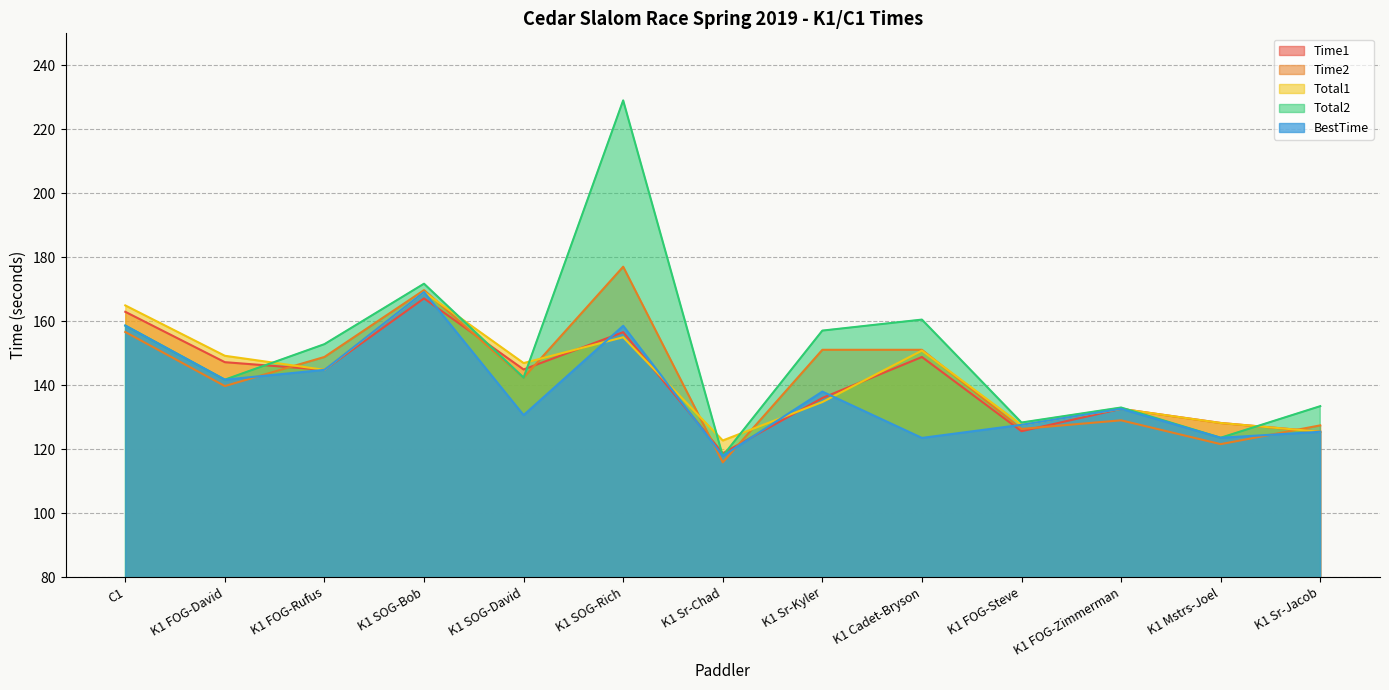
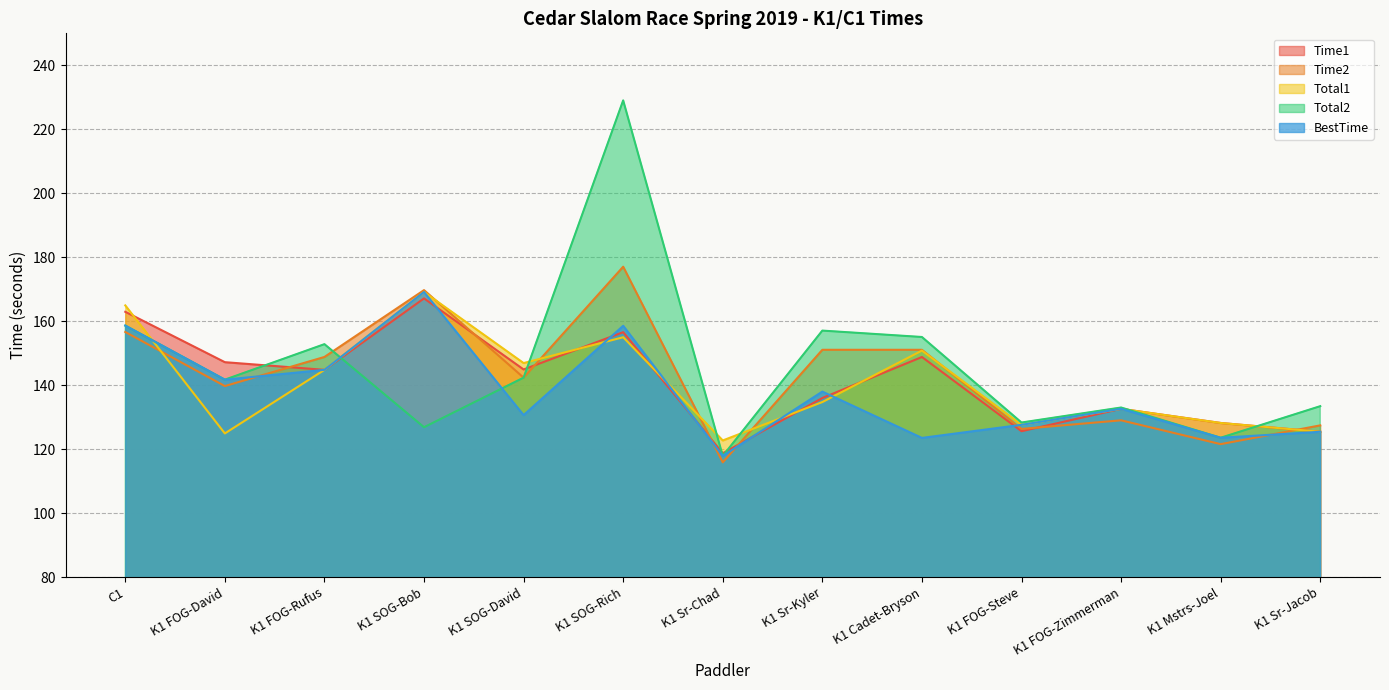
Total1, K1 FOG-David: 149 -> 125
Total2, K1 SOG-Bob: 172 -> 127
Total2, K1 Cadet-Bryson: 160 -> 155
